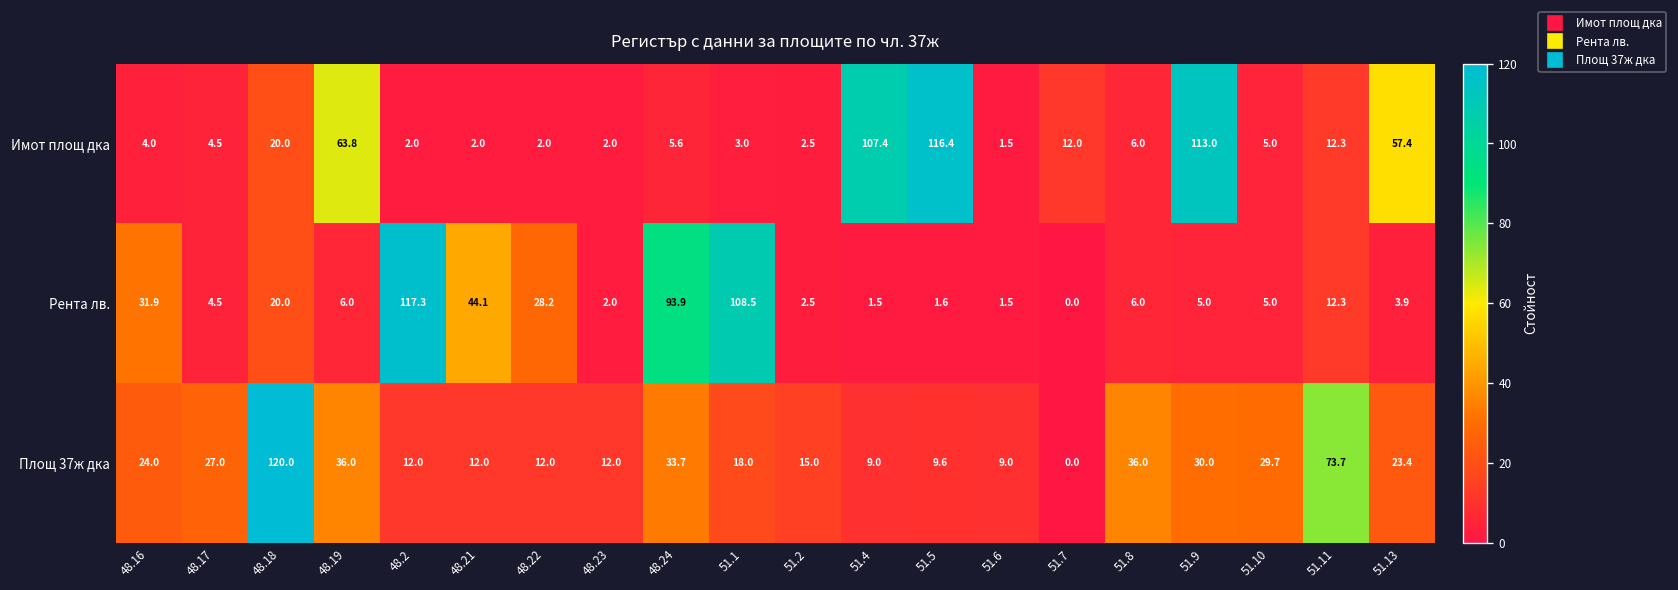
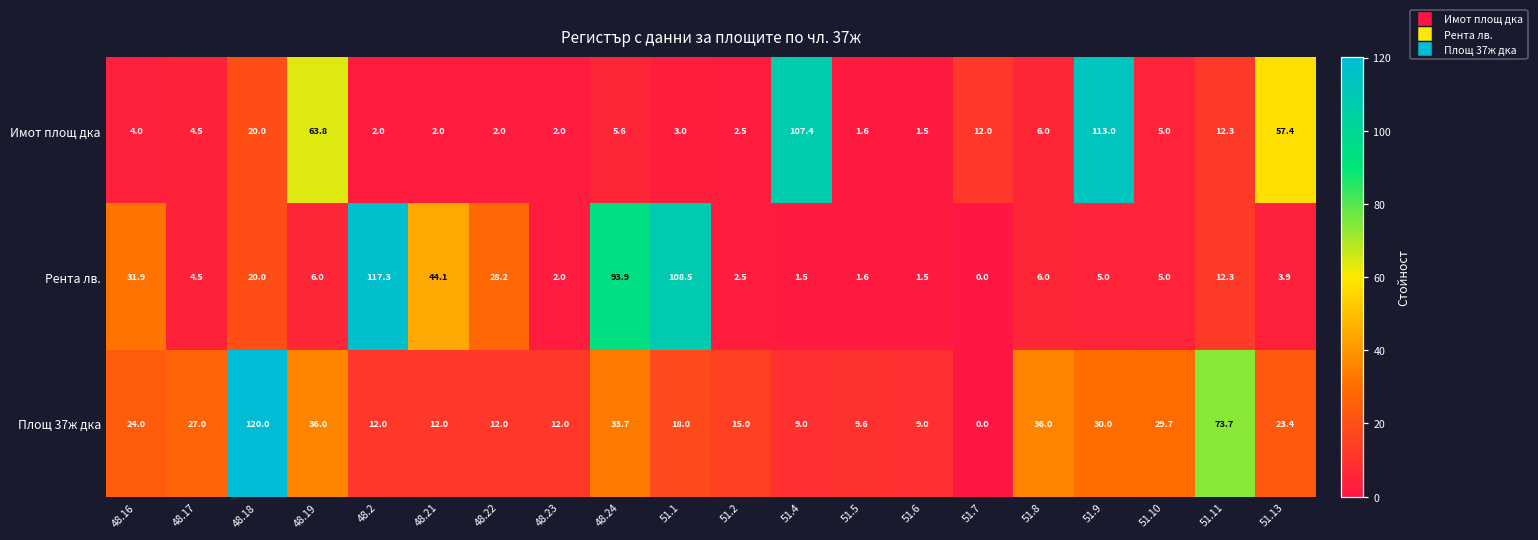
Имот площ дка, 51.5: 116.4 -> 1.6
